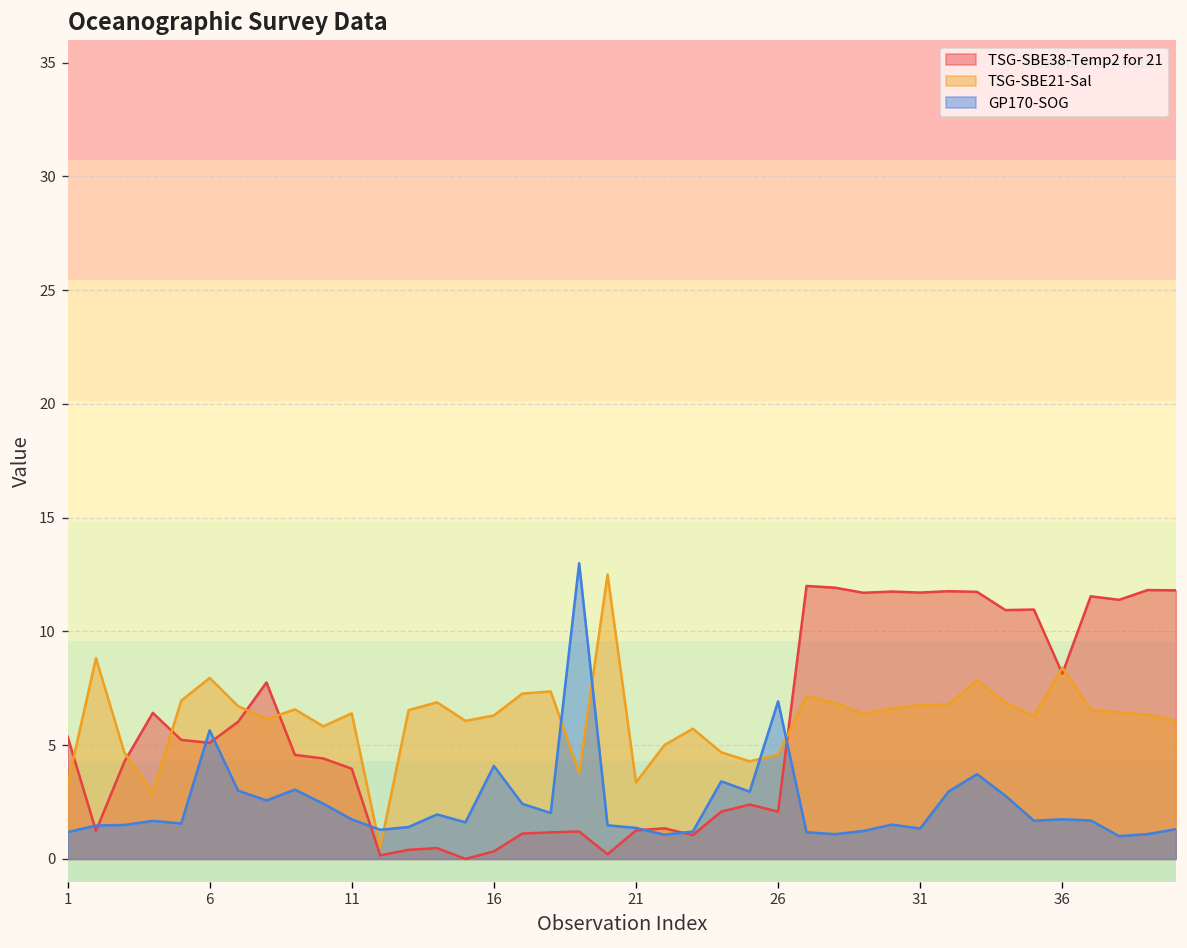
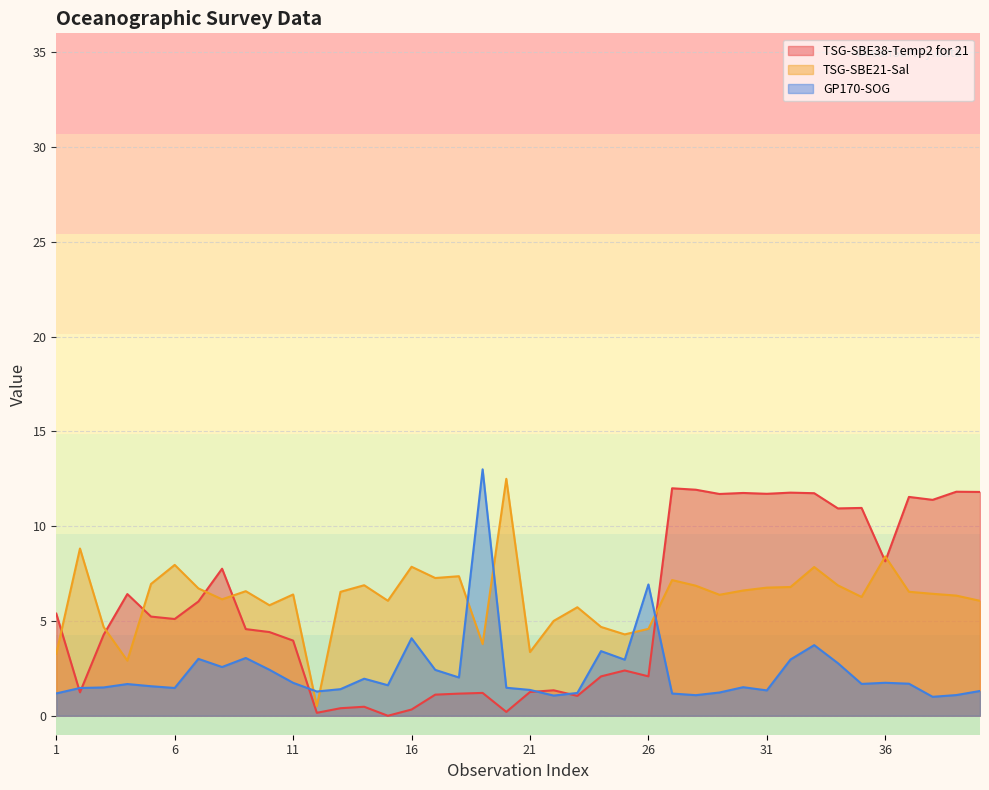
GP170-SOG, 6: 5.7 -> 1.5
TSG-SBE21-Sal, 16: 6.3 -> 7.9
